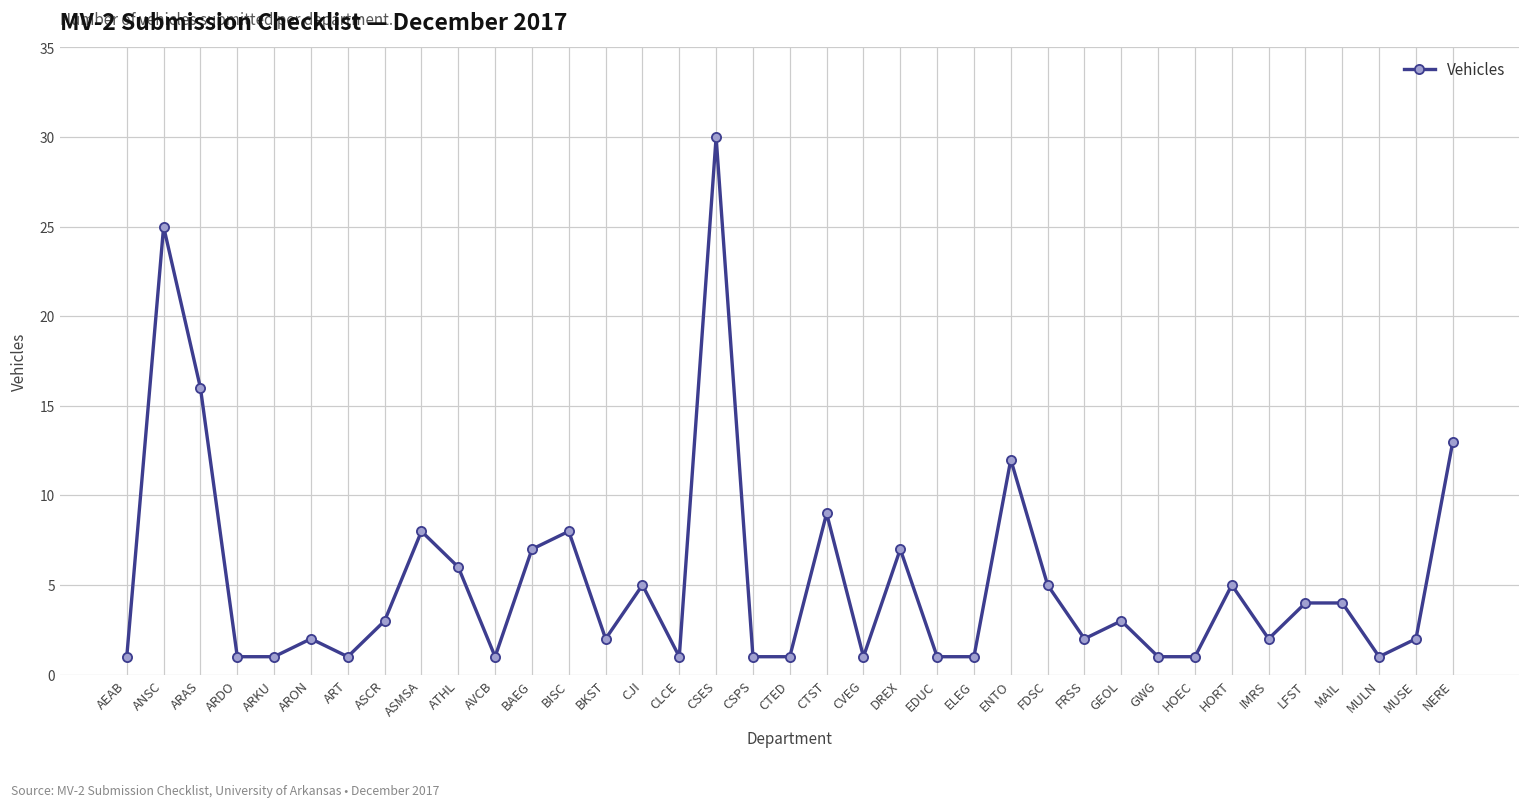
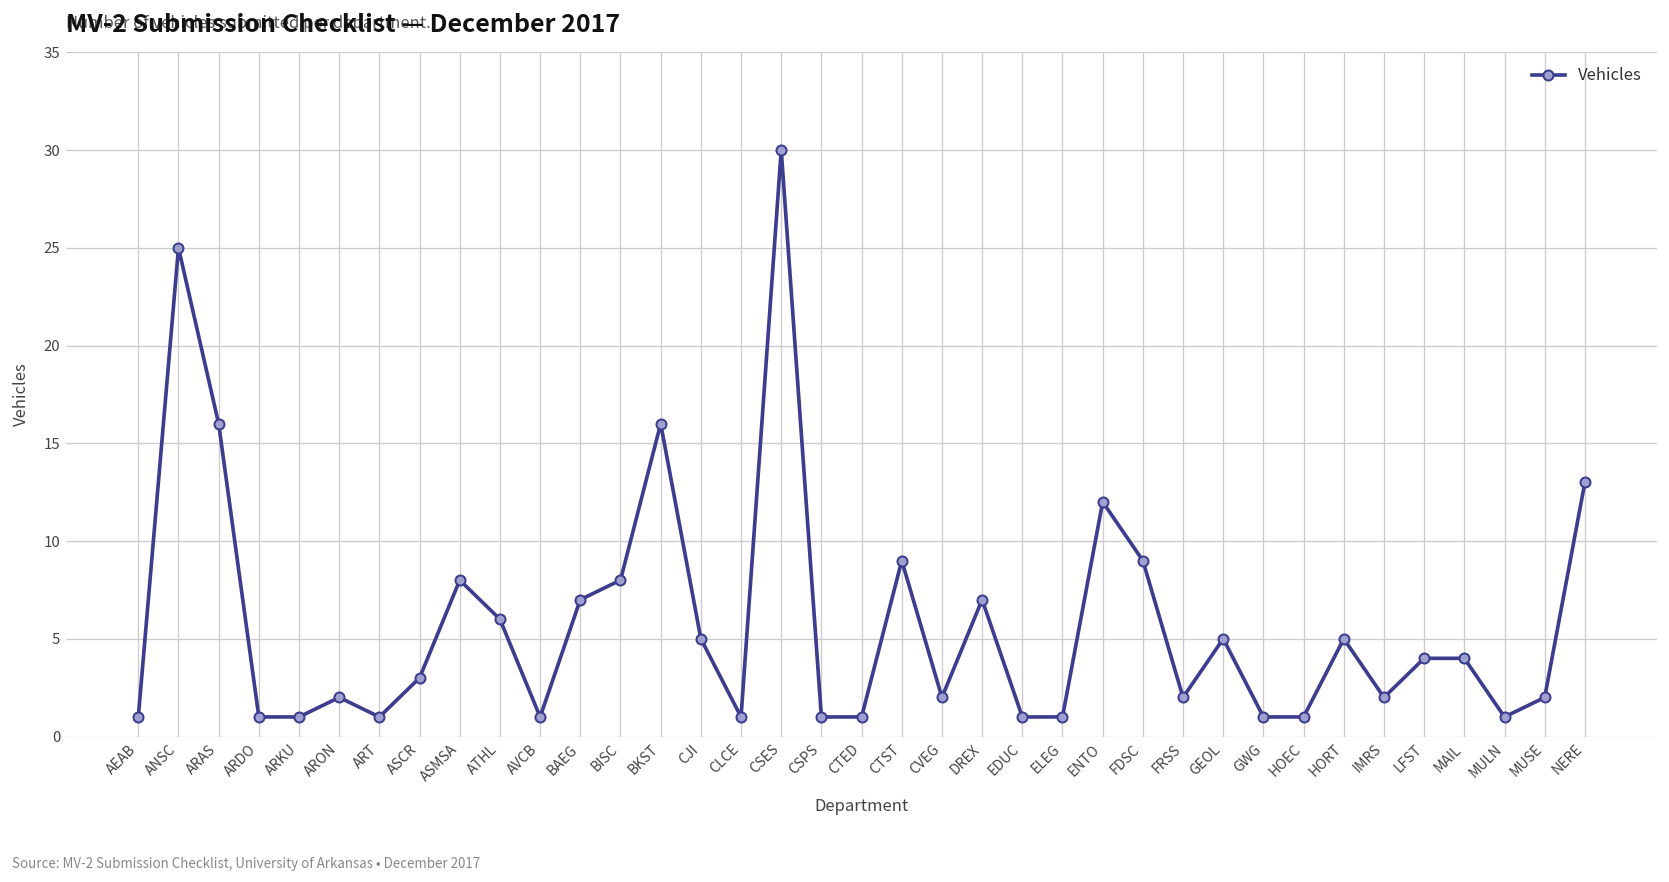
BKST: 2 -> 16
CVEG: 1 -> 2
FDSC: 5 -> 9
GEOL: 3 -> 5
